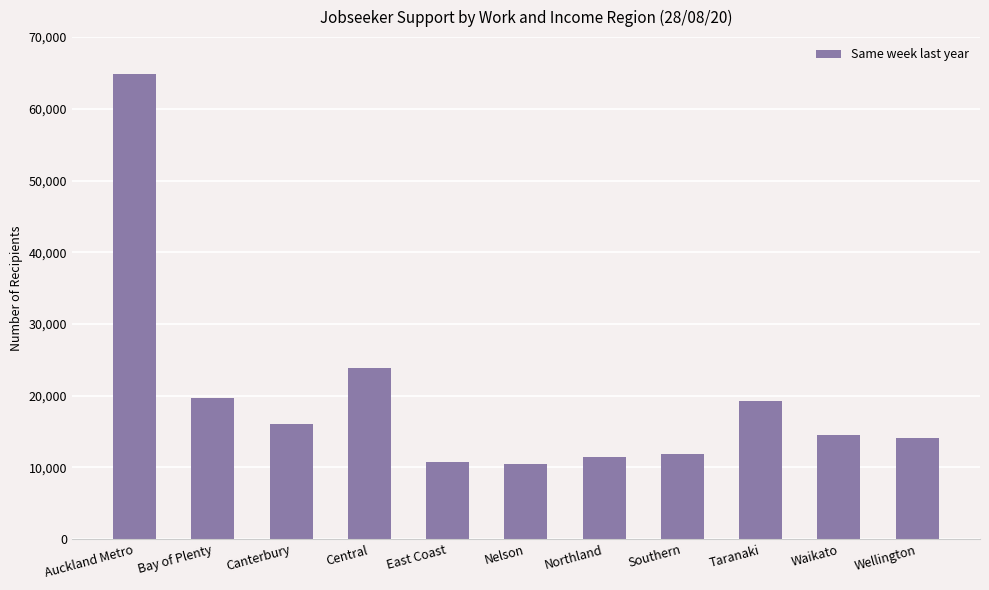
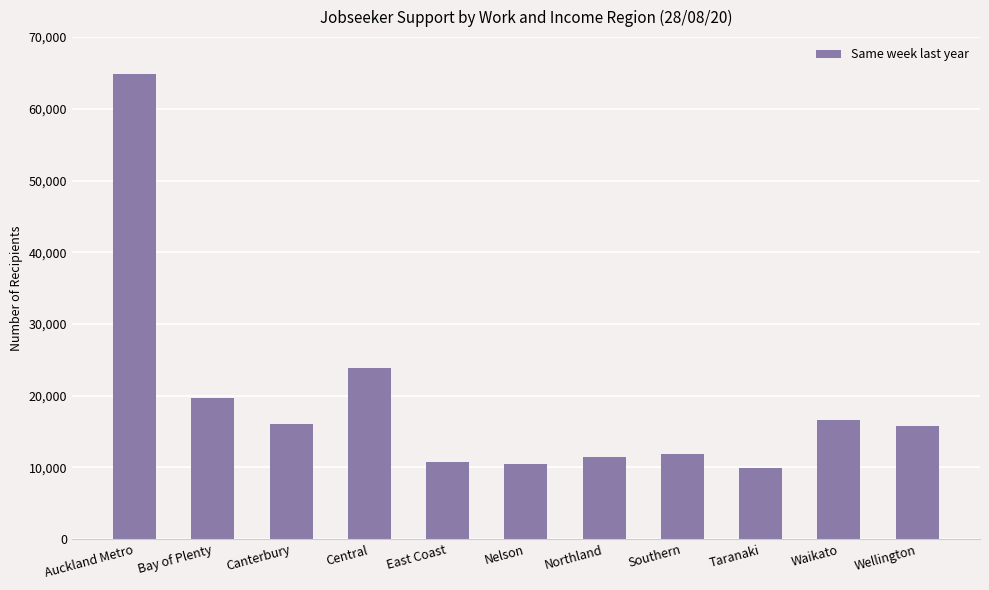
Taranaki: 19,000 -> 10,000
Waikato: 14,000 -> 17,000
Wellington: 14,000 -> 16,000
